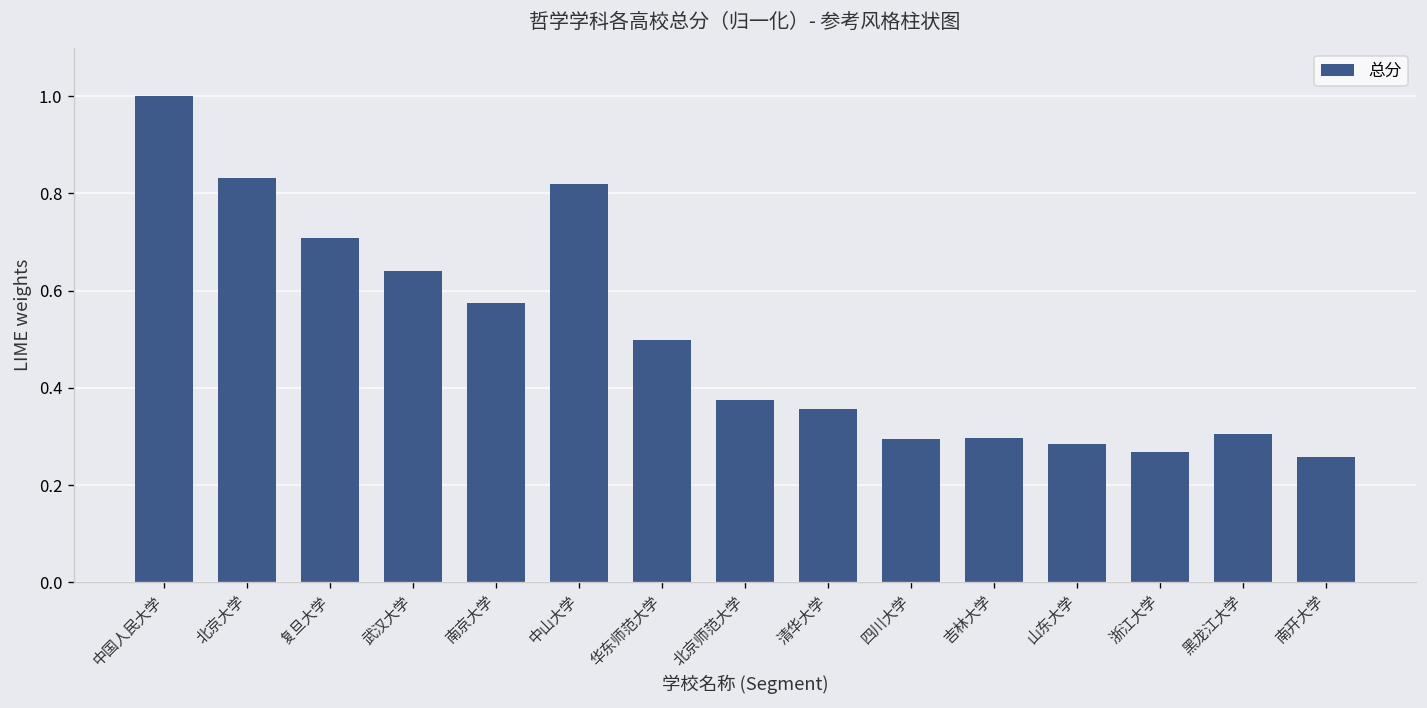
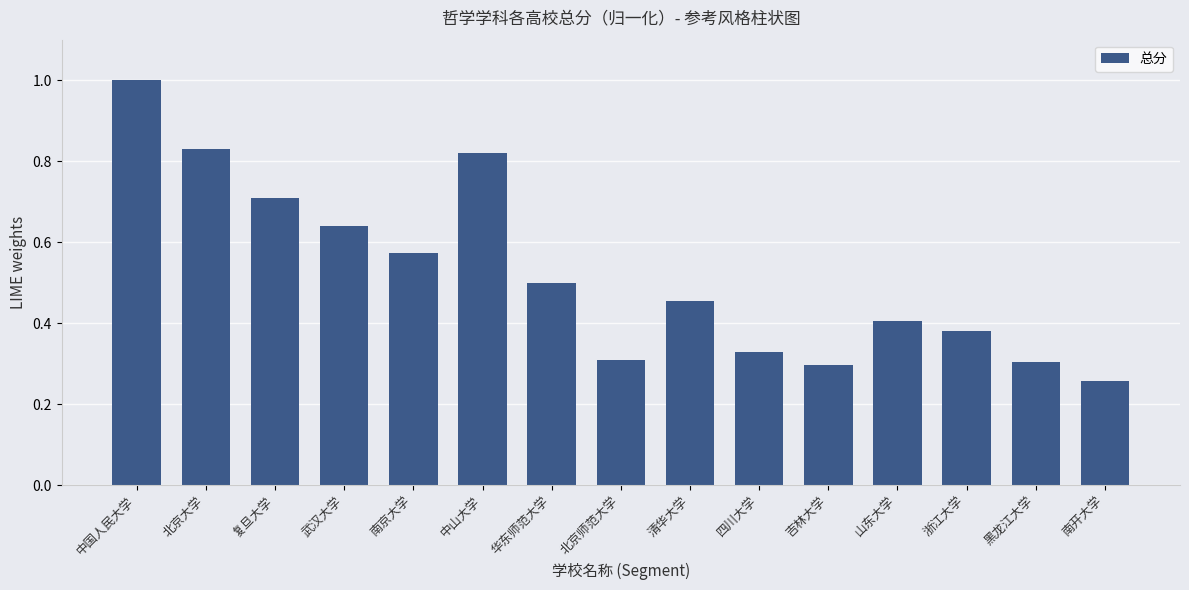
北京师范大学: 0.38 -> 0.31
清华大学: 0.36 -> 0.46
四川大学: 0.30 -> 0.33
山东大学: 0.28 -> 0.41
浙江大学: 0.27 -> 0.38
